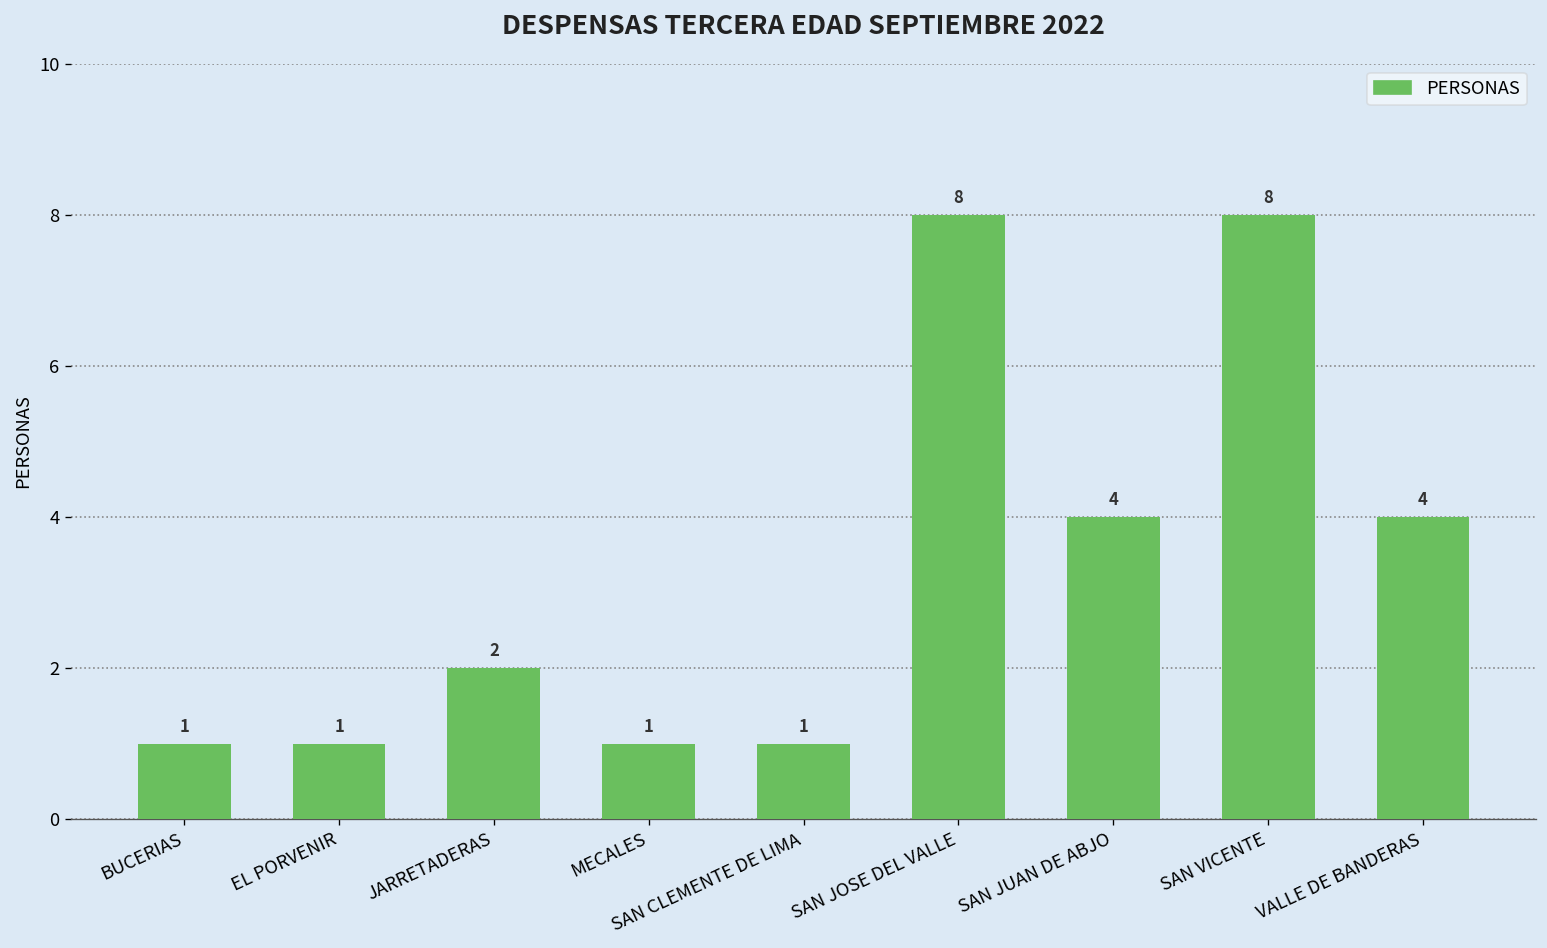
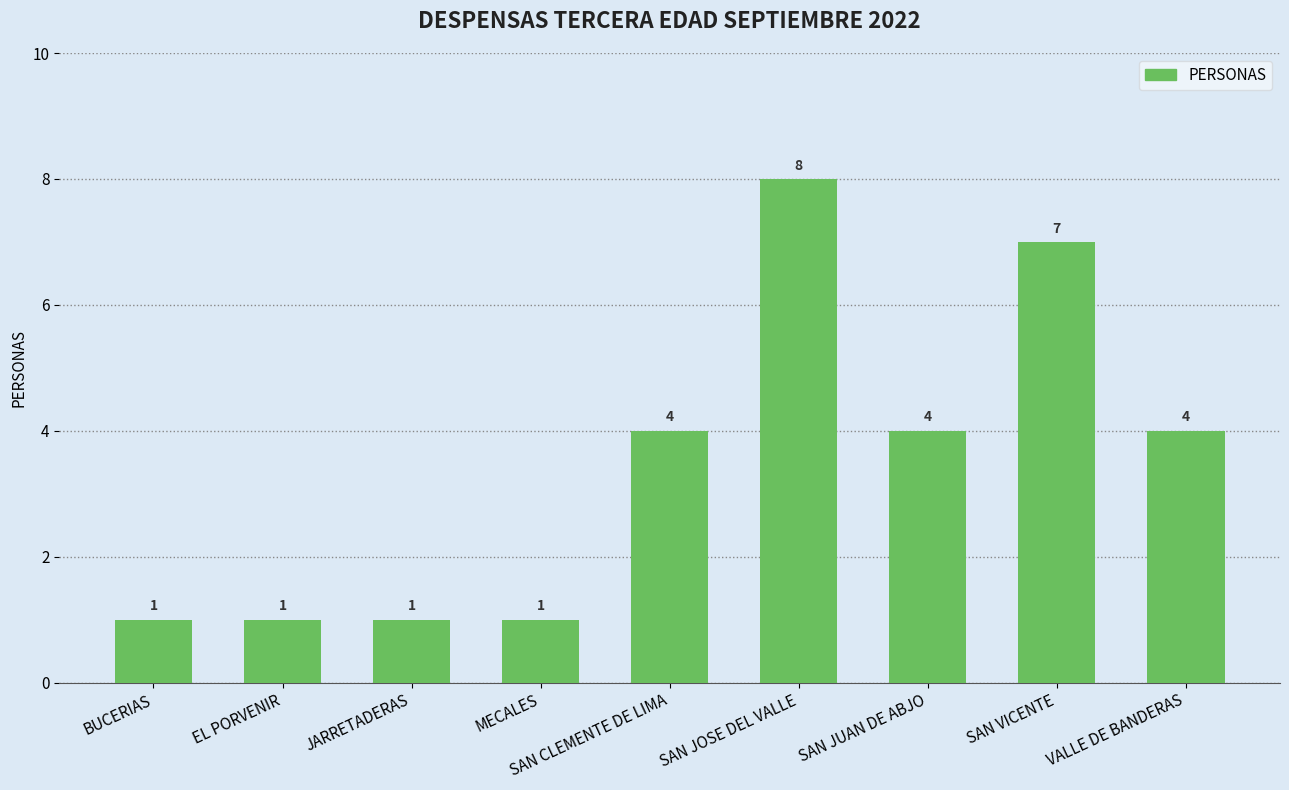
JARRETADERAS: 2 -> 1
SAN CLEMENTE DE LIMA: 1 -> 4
SAN VICENTE: 8 -> 7
